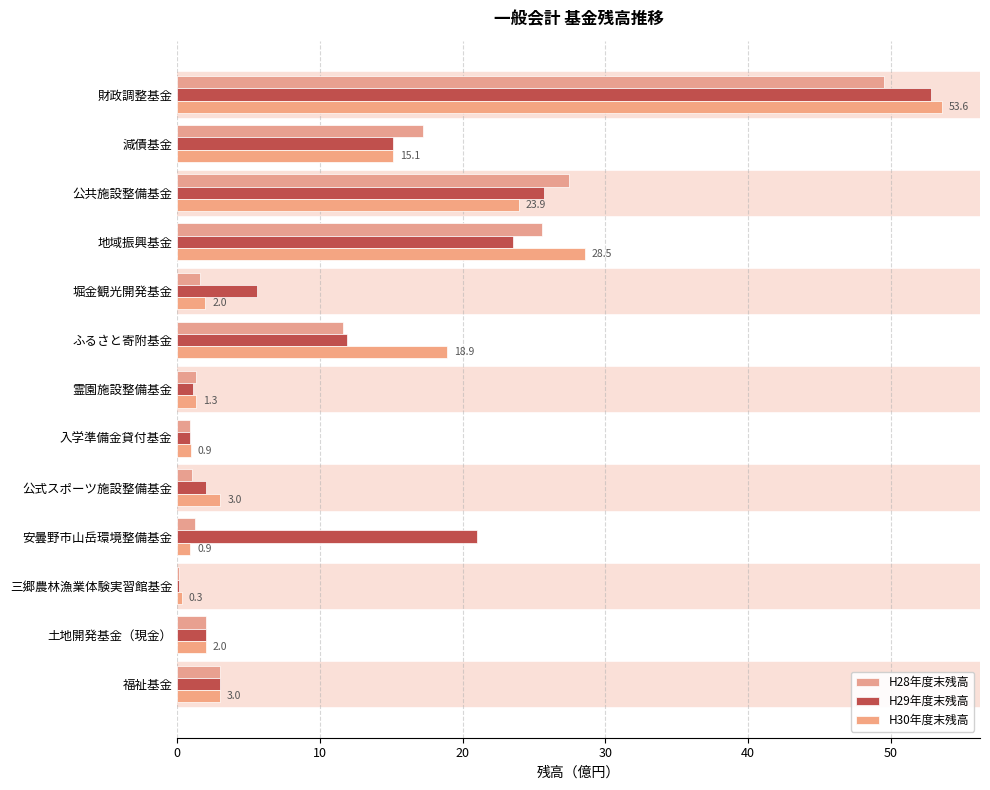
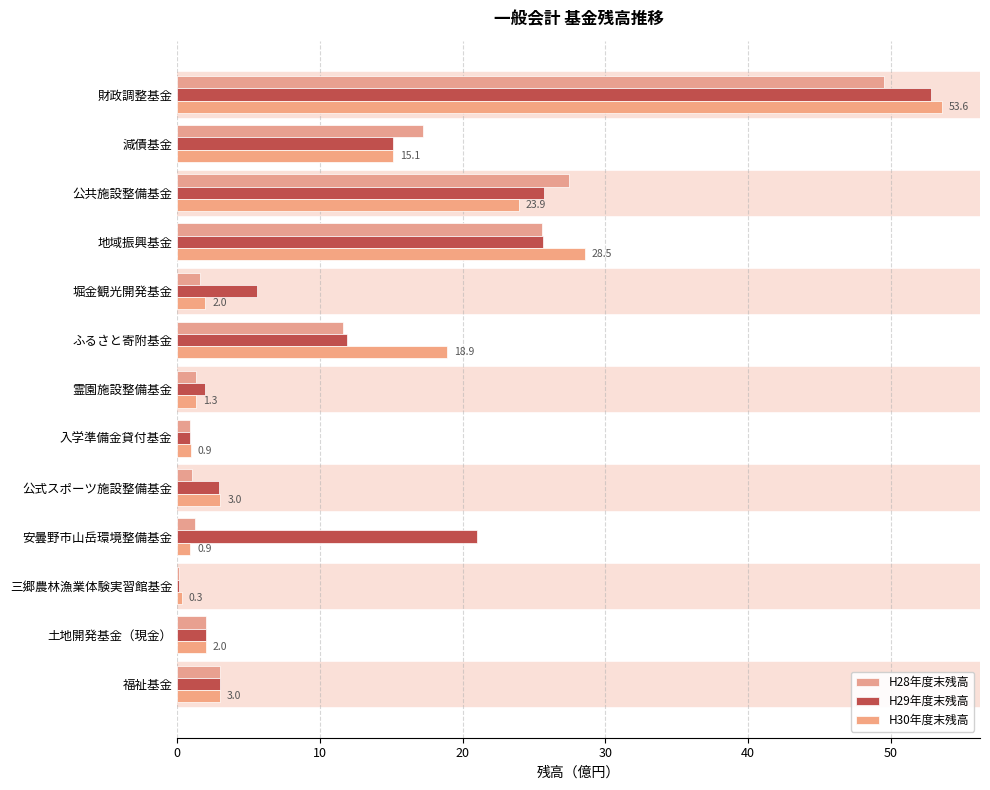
H29年度末残高, 地域振興基金: 23.5 -> 25.6
H29年度末残高, 霊園施設整備基金: 1.1 -> 1.9
H29年度末残高, 公式スポーツ施設整備基金: 2.0 -> 2.9
